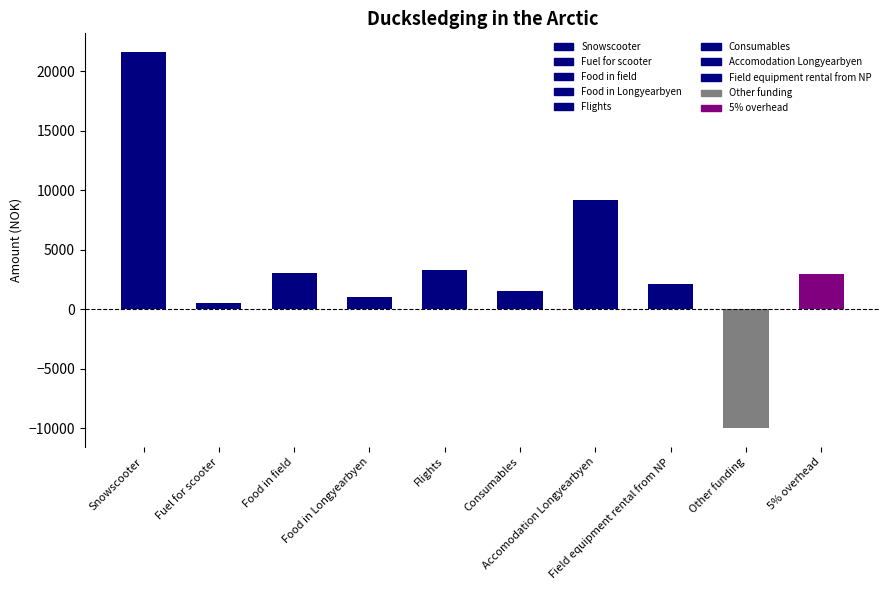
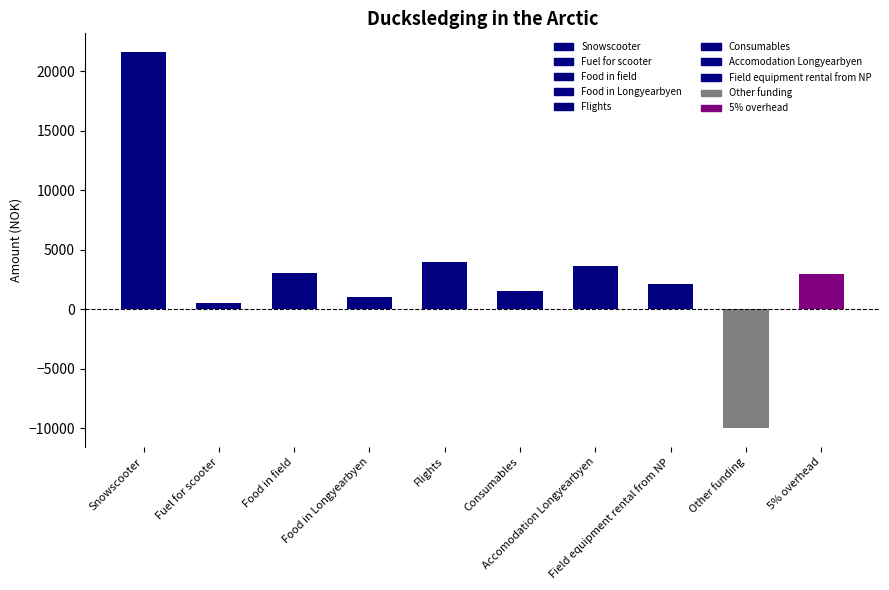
Flights: 3300 -> 4000
Accomodation Longyearbyen: 9200 -> 3600
